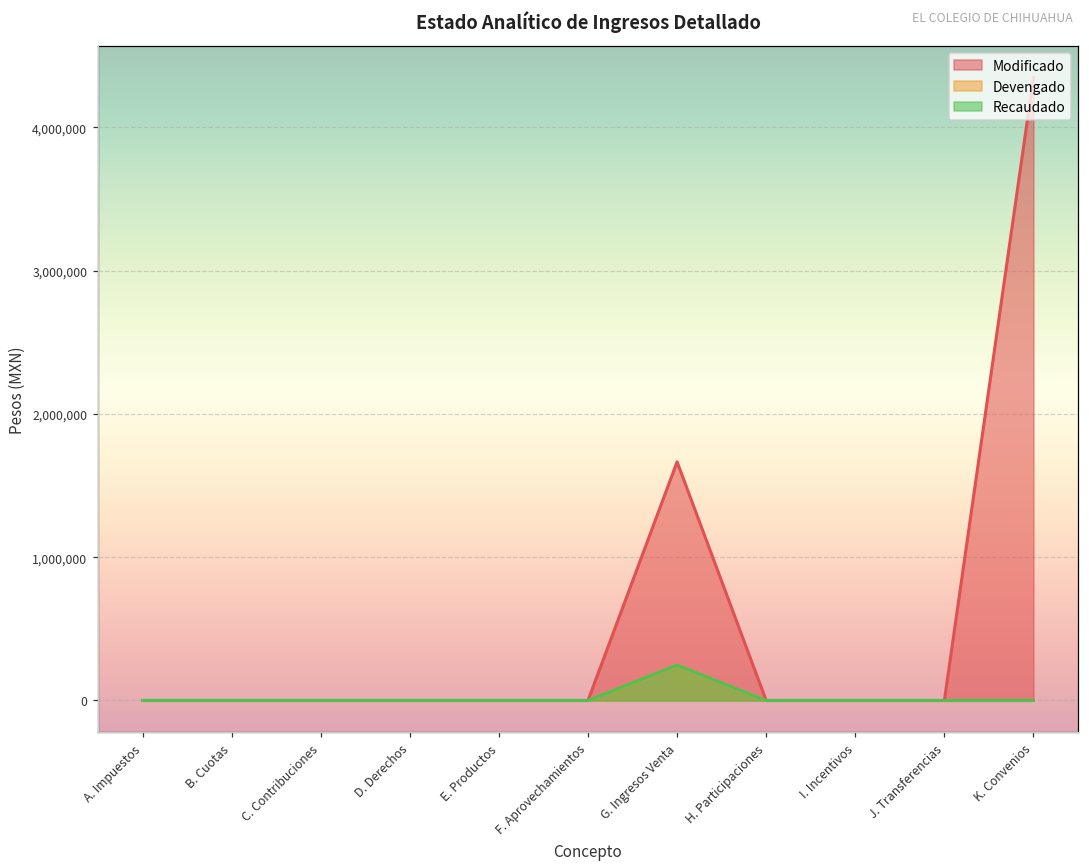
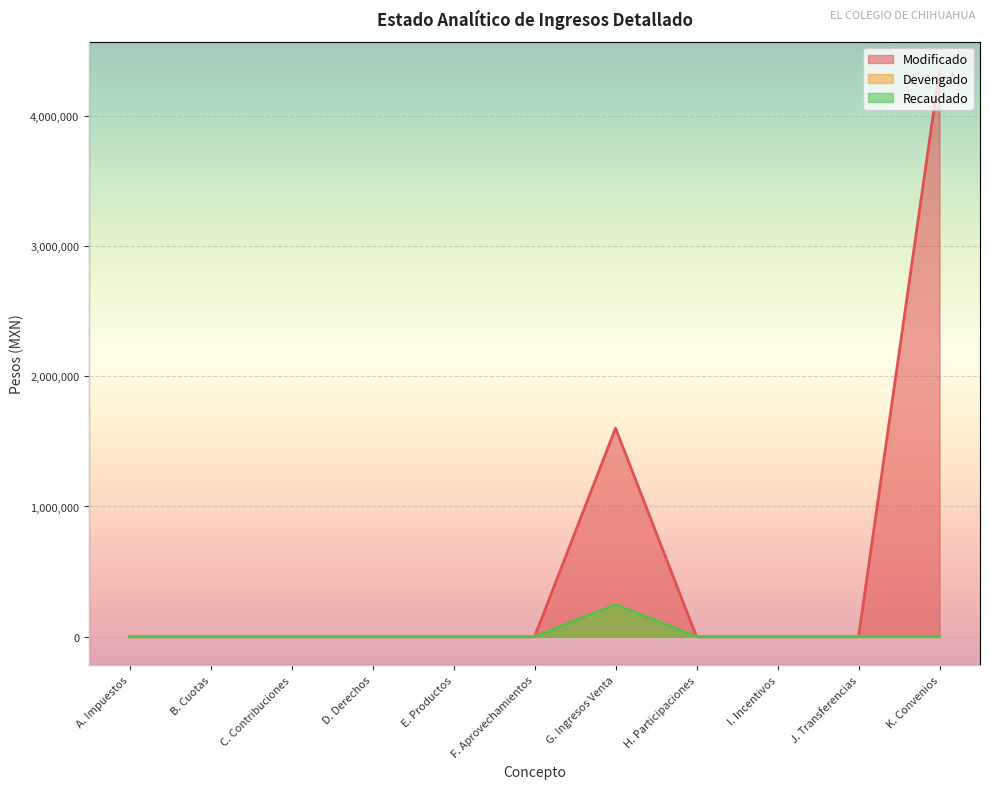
Modificado, G. Ingresos Venta: 1,670,000 -> 1,600,000
